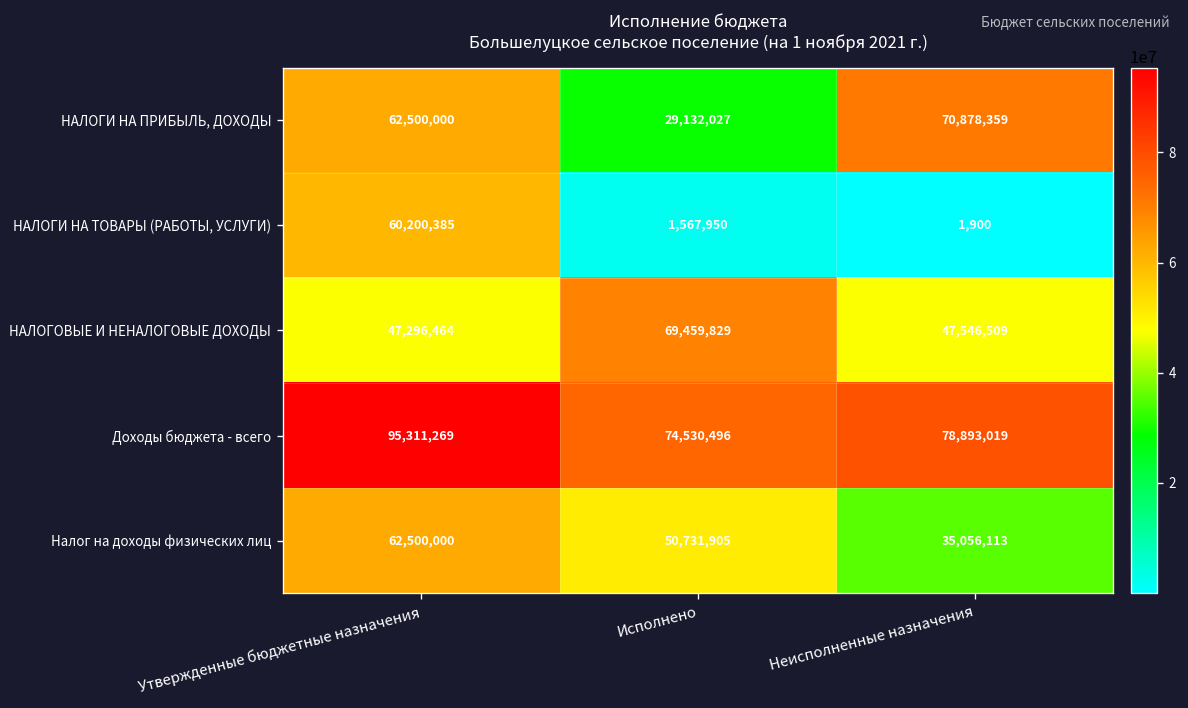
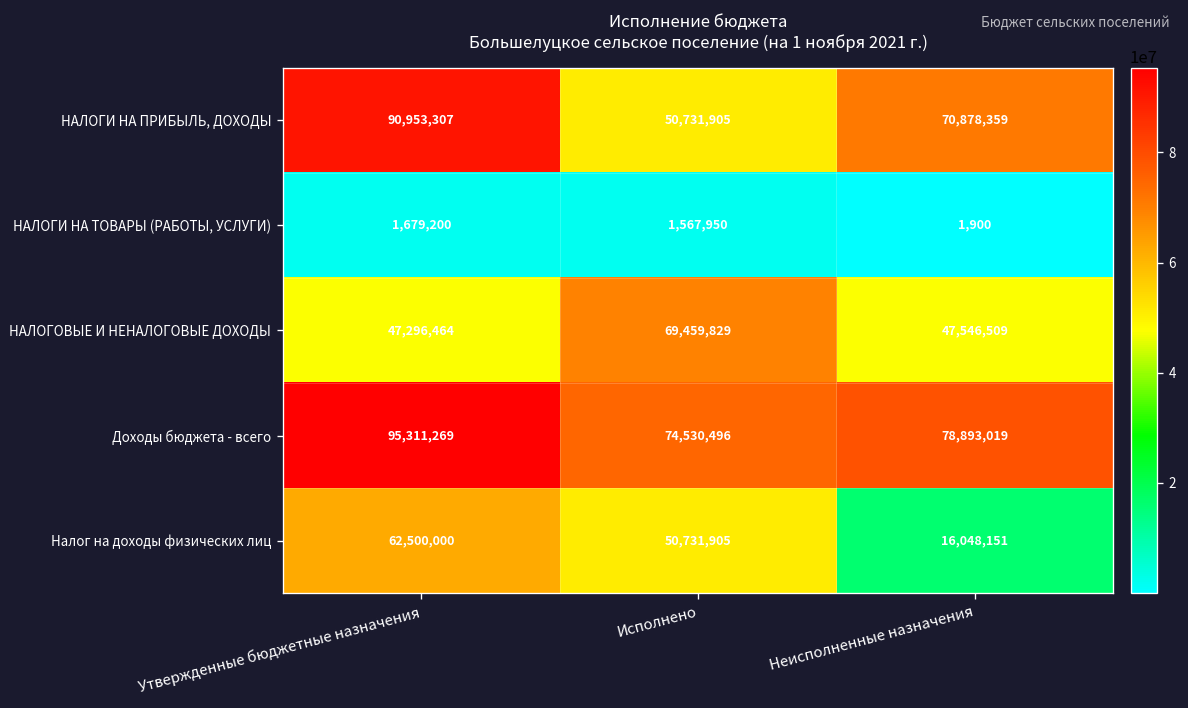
НАЛОГИ НА ПРИБЫЛЬ, ДОХОДЫ, Утвержденные бюджетные назначения: 62,500,000 -> 90,953,307
НАЛОГИ НА ПРИБЫЛЬ, ДОХОДЫ, Исполнено: 29,132,027 -> 50,731,905
НАЛОГИ НА ТОВАРЫ (РАБОТЫ, УСЛУГИ), Утвержденные бюджетные назначения: 60,200,385 -> 1,679,200
Налог на доходы физических лиц, Неисполненные назначения: 35,056,113 -> 16,048,151
